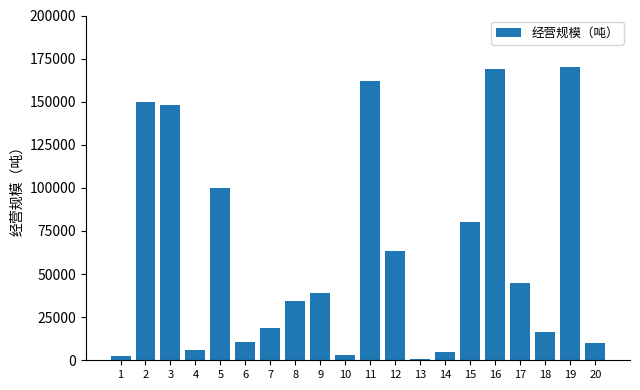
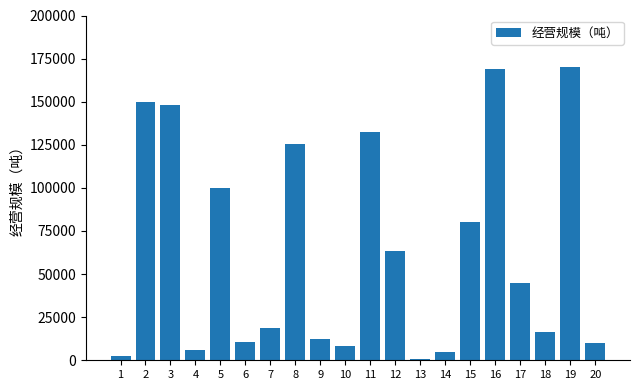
8: 35000 -> 126000
9: 39000 -> 13000
10: 3000 -> 8000
11: 162000 -> 133000
